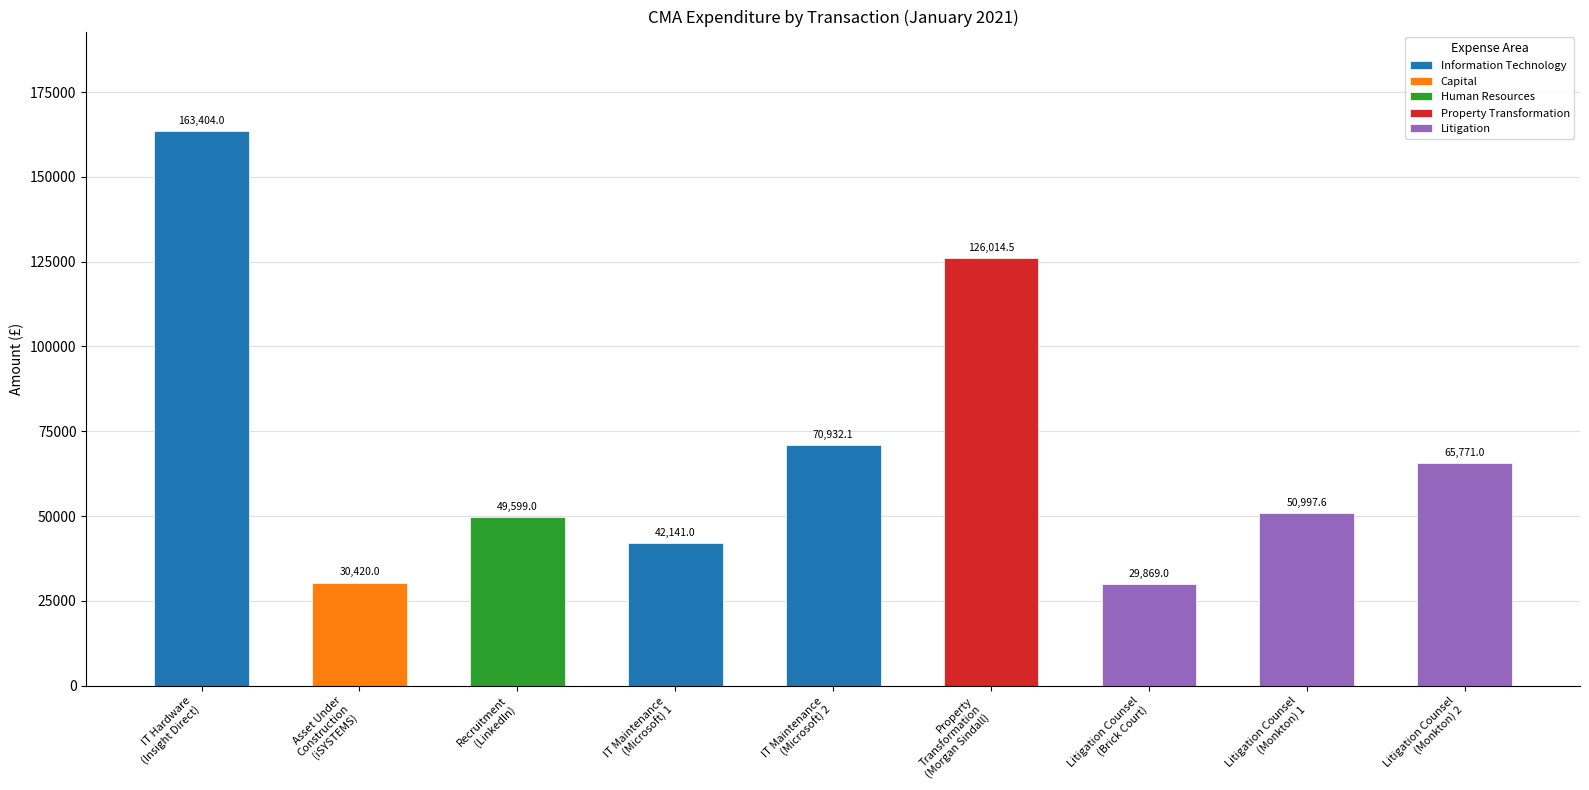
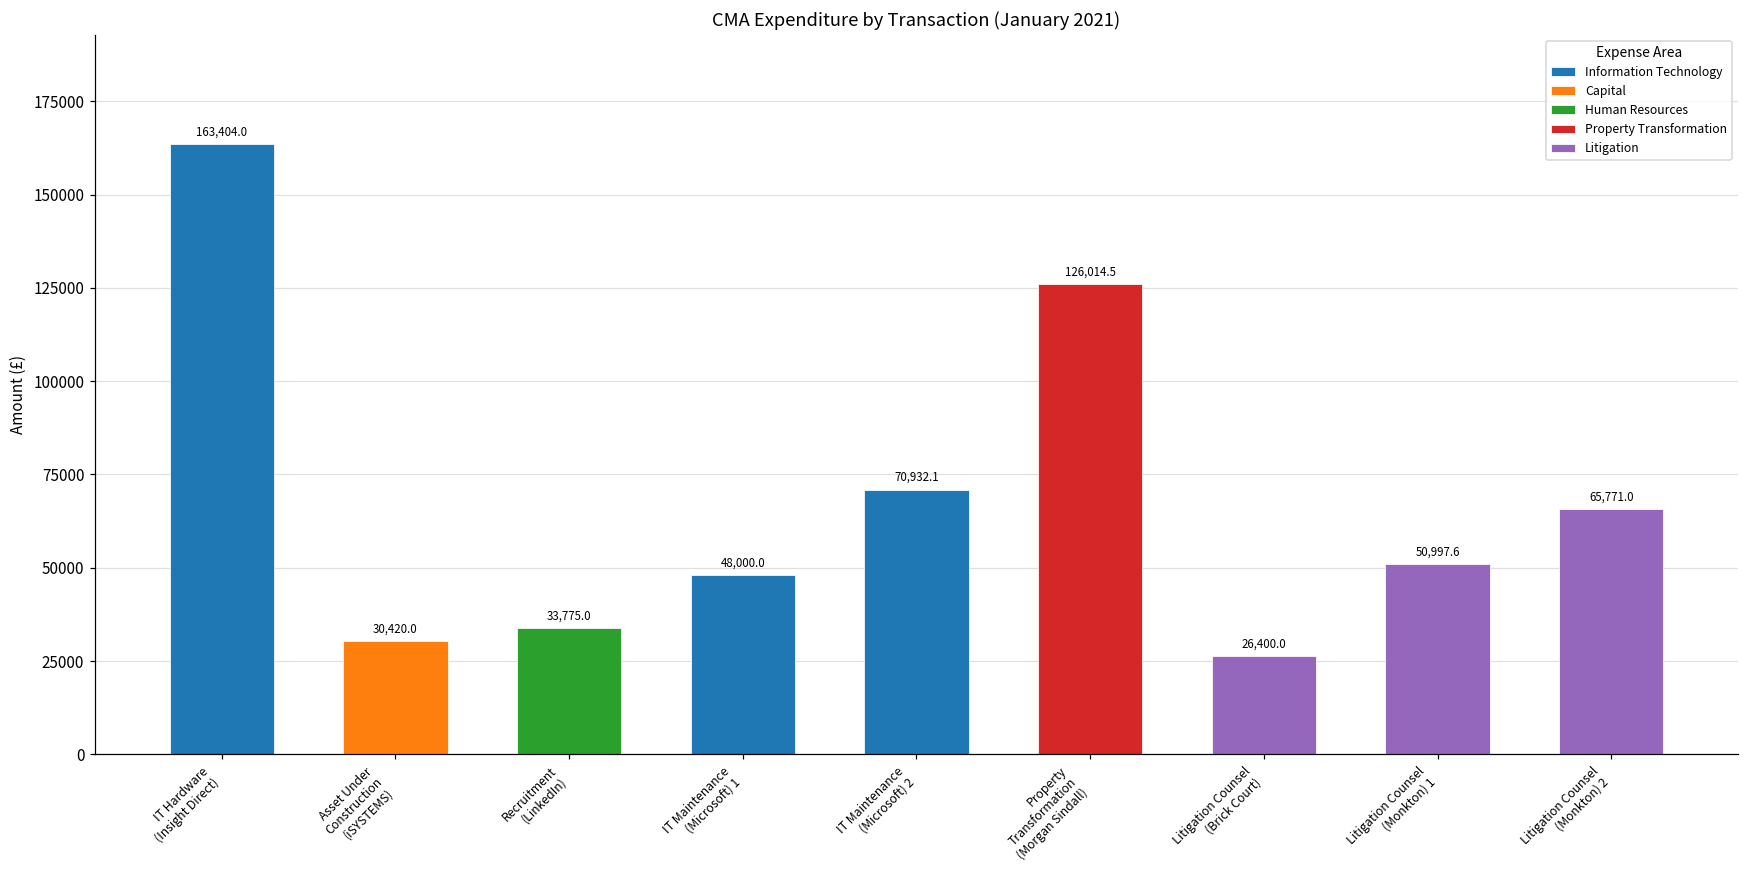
Recruitment (LinkedIn): 49,599.0 -> 33,775.0
IT Maintenance (Microsoft) 1: 42,141.0 -> 48,000.0
Litigation Counsel (Brick Court): 29,869.0 -> 26,400.0
